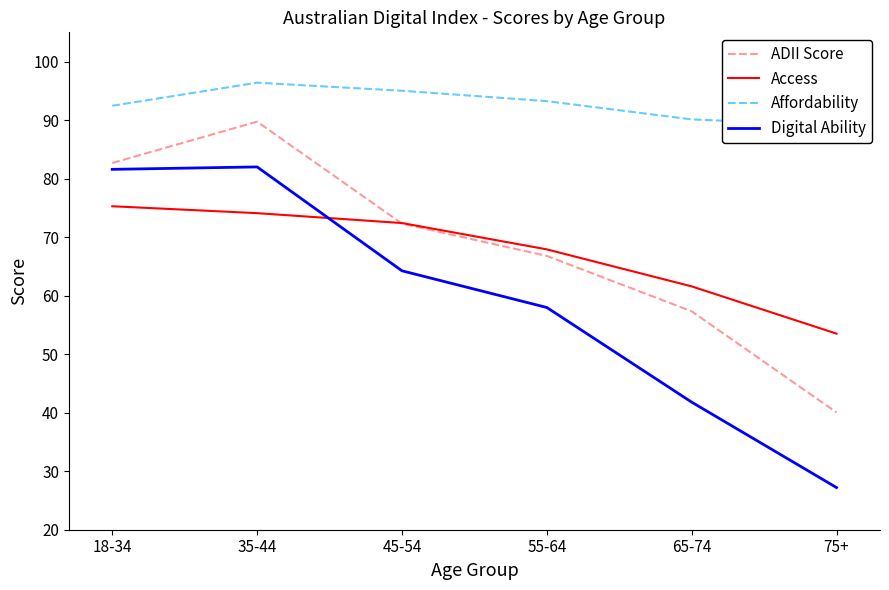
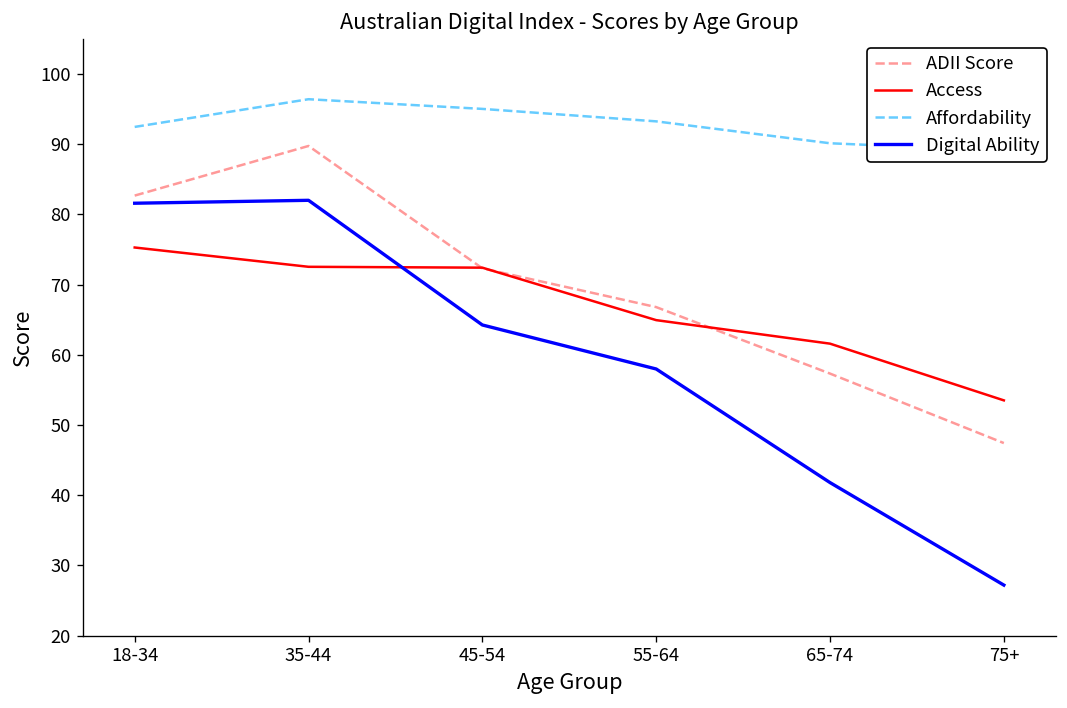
Access, 35-44: 74 -> 73
Access, 55-64: 68 -> 65
ADII Score, 75+: 40 -> 47
